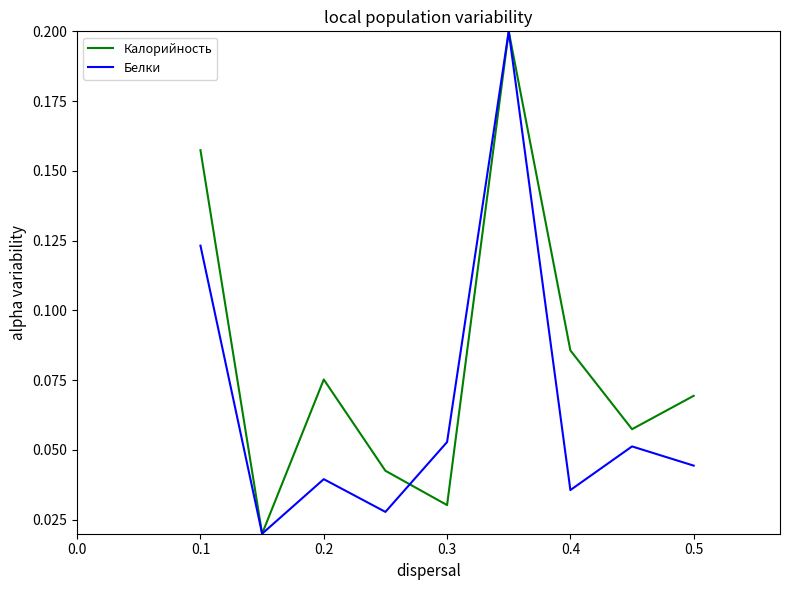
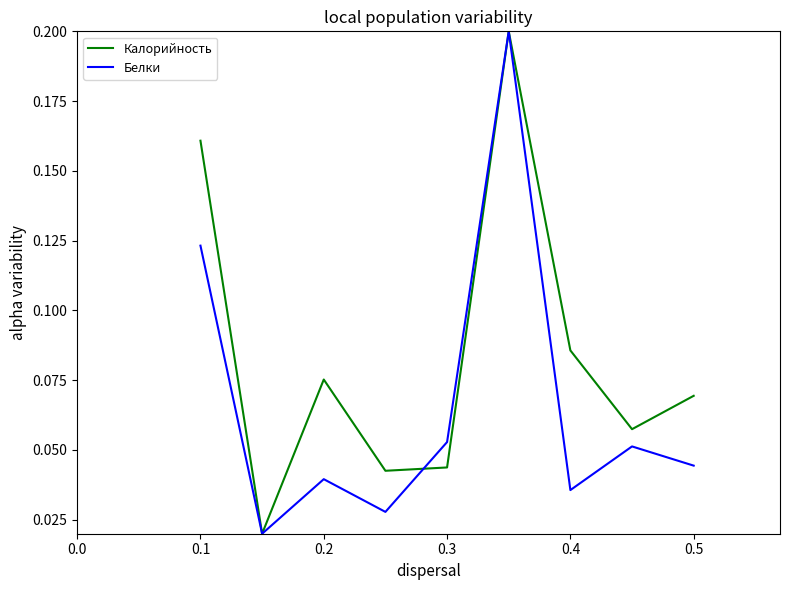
Калорийность, 0.1: 0.157 -> 0.161
Калорийность, 0.3: 0.030 -> 0.044
